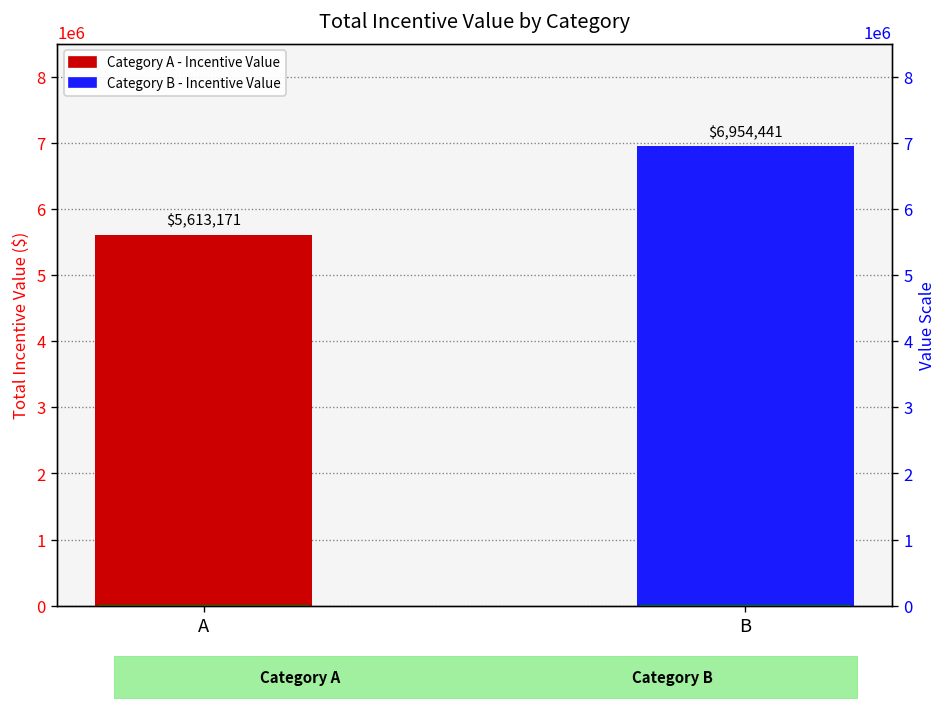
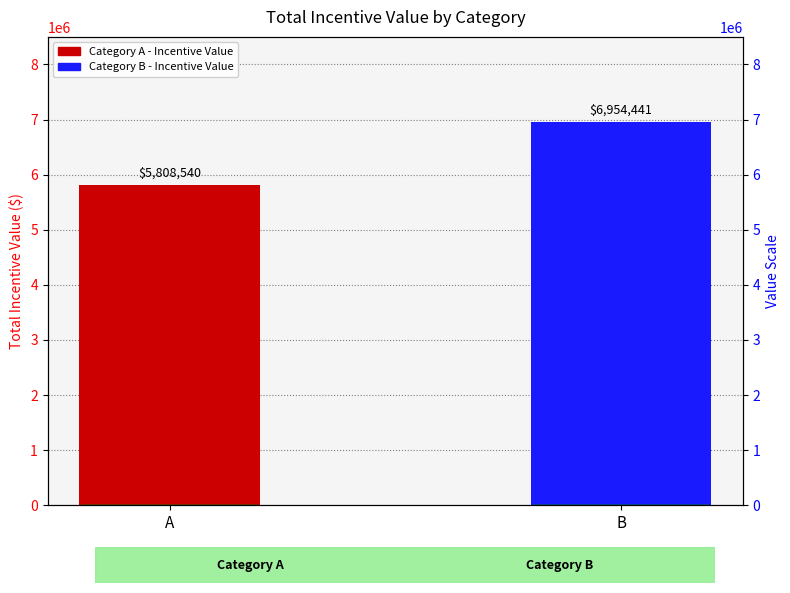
A: $5,613,171 -> $5,808,540
